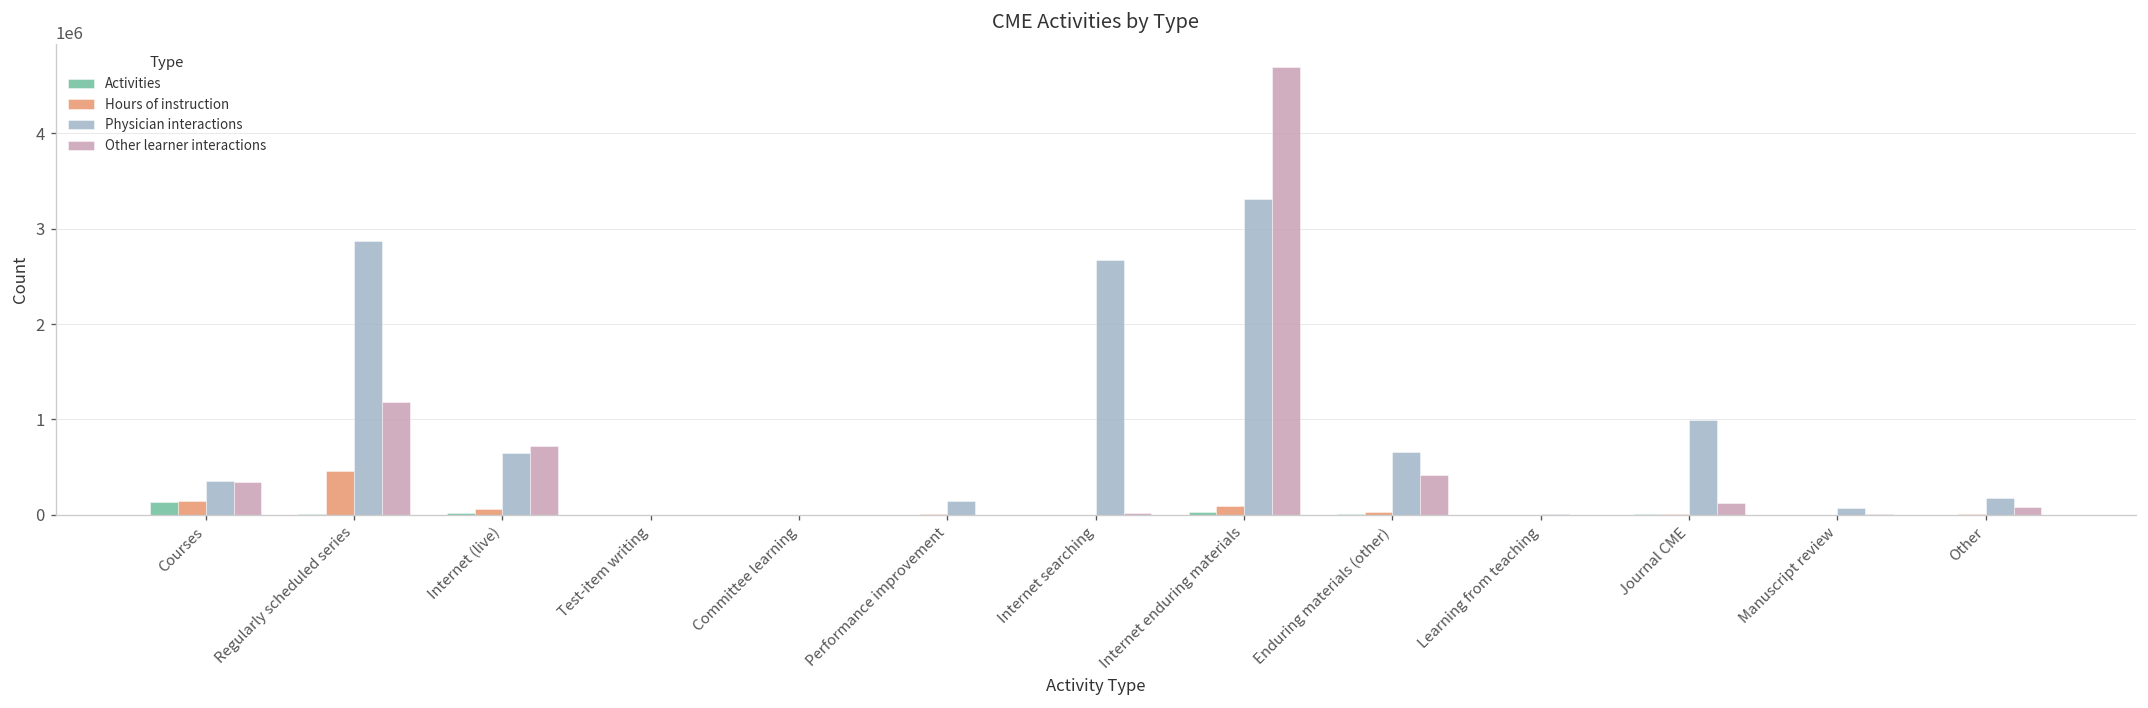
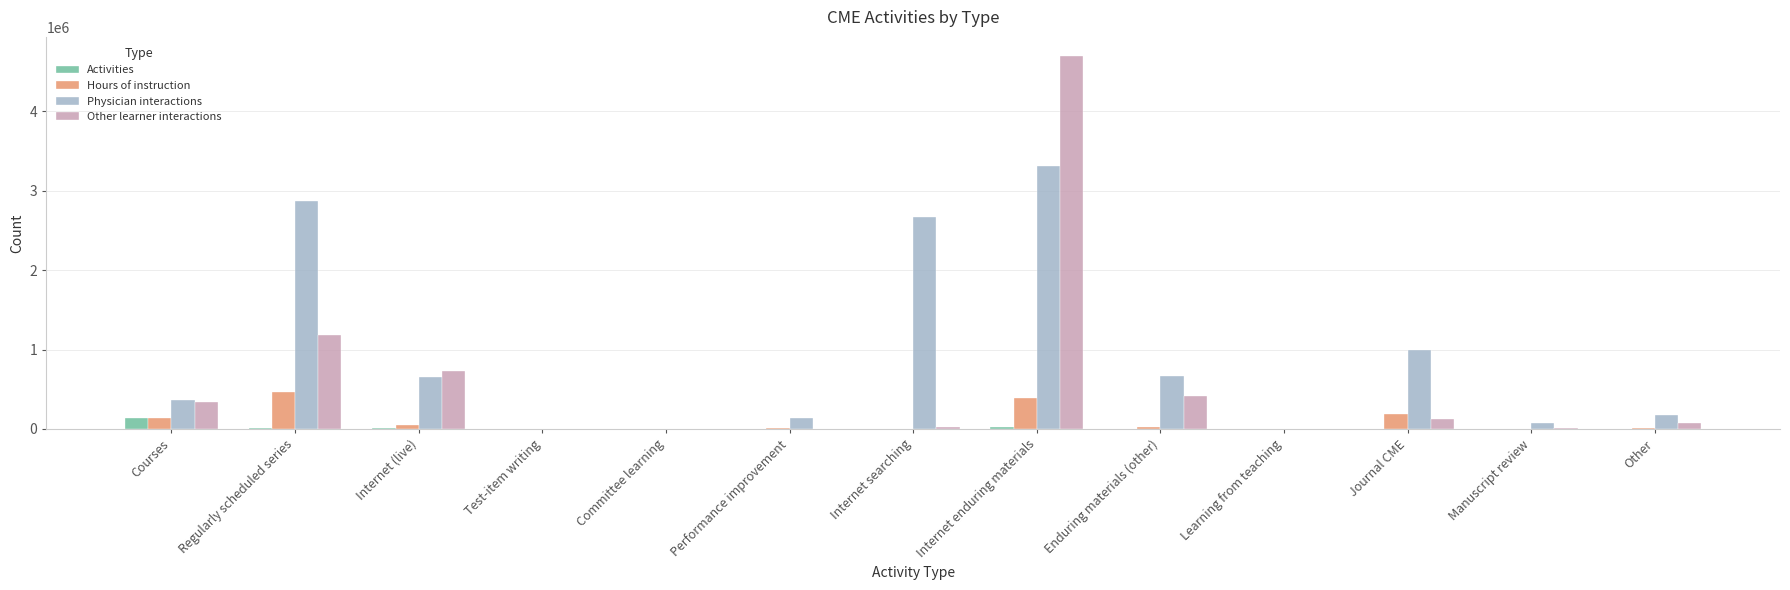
Hours of instruction, Internet enduring materials: 100000 -> 400000
Hours of instruction, Journal CME: 0 -> 200000
